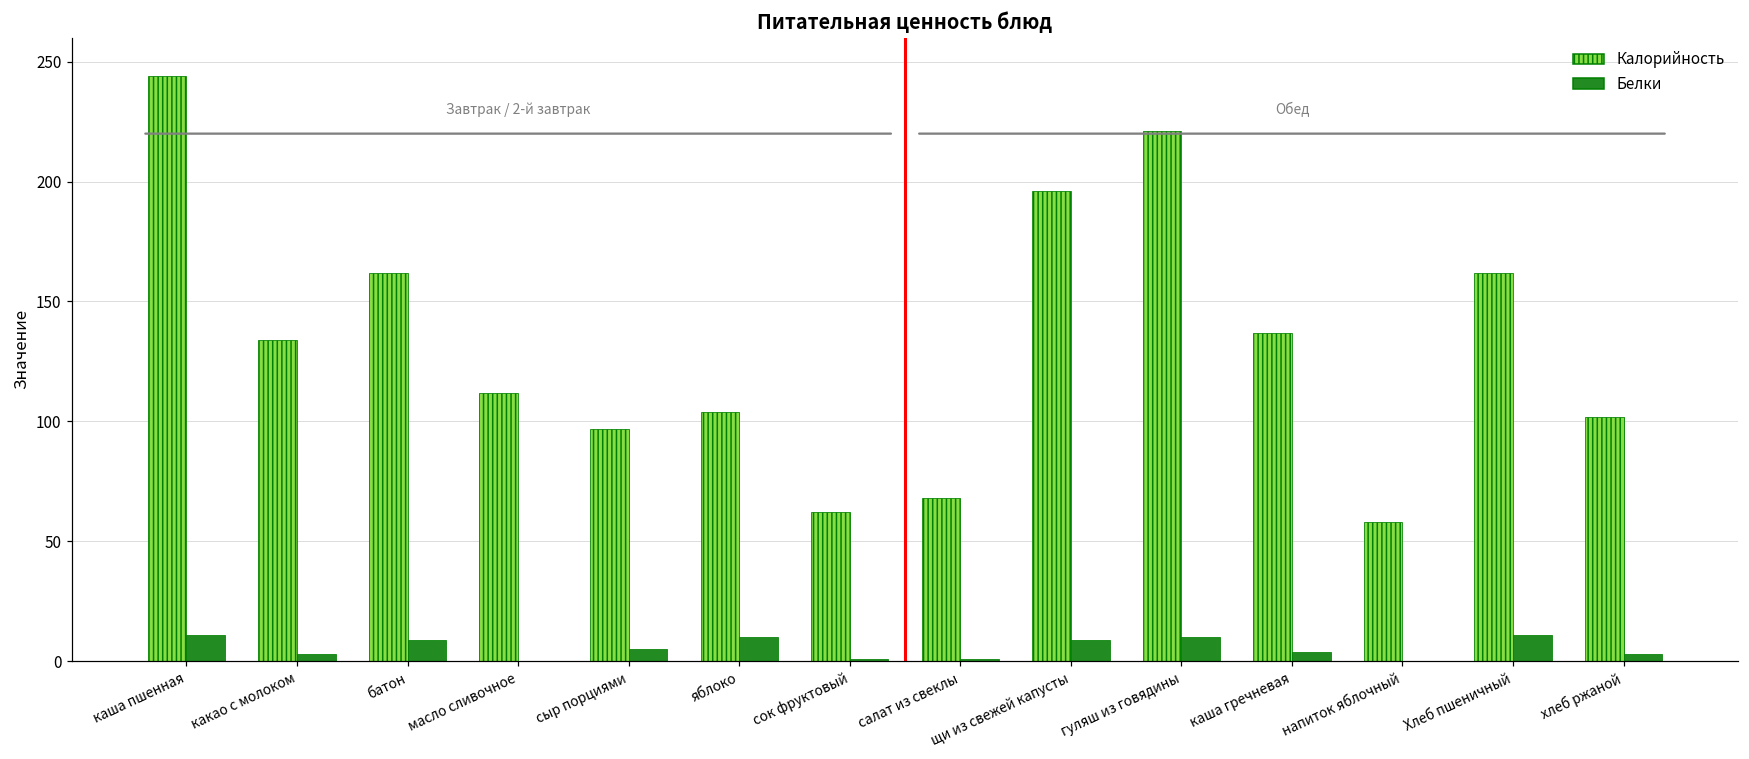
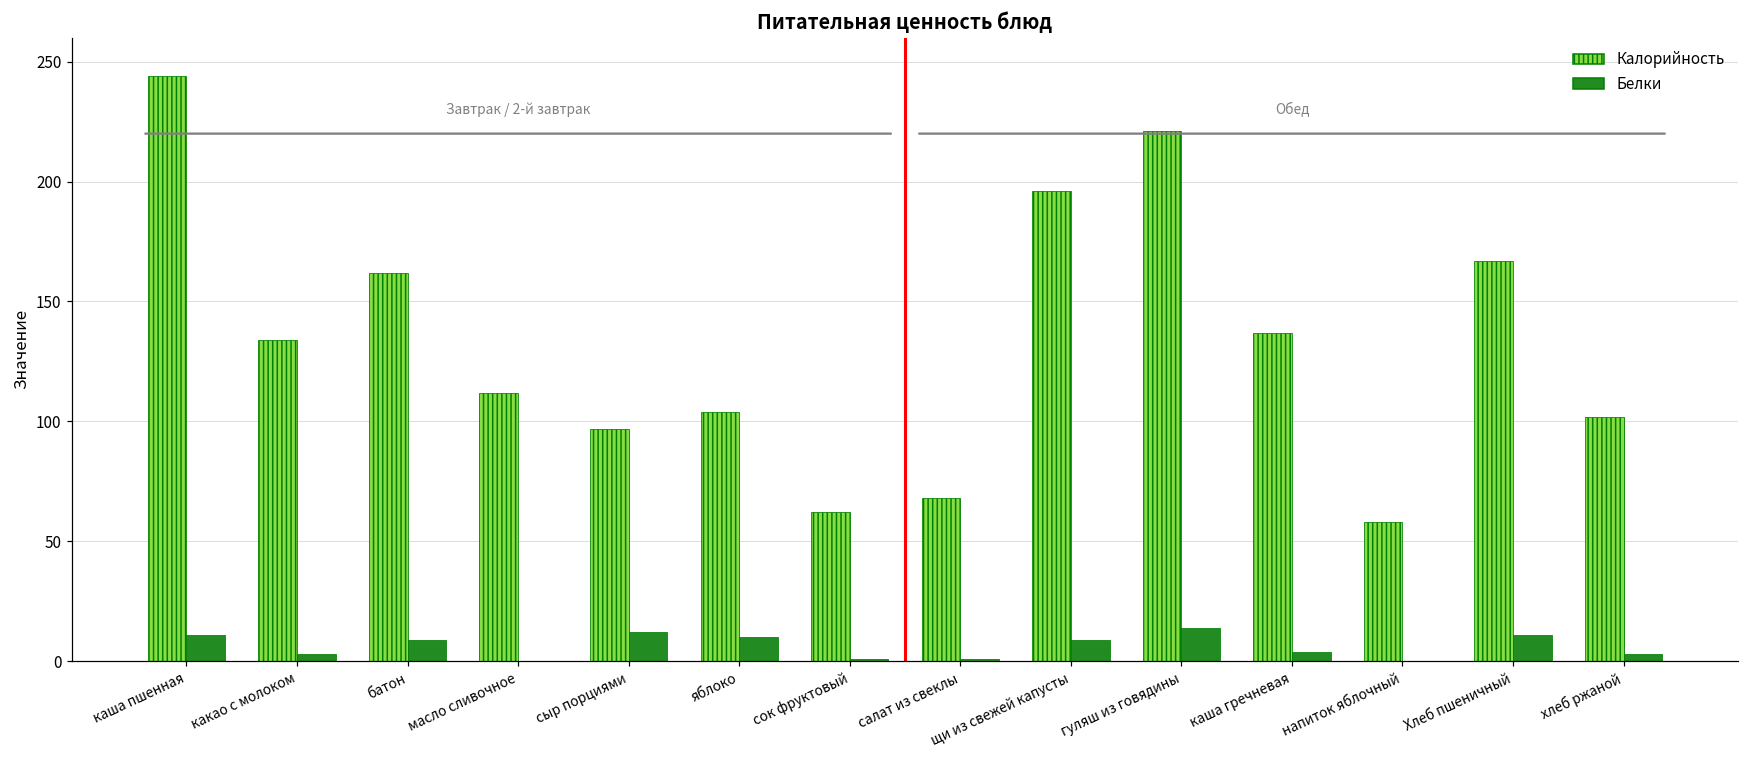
Белки, сыр порциями: 5 -> 12
Белки, гуляш из говядины: 10 -> 14
Калорийность, Хлеб пшеничный: 162 -> 167
